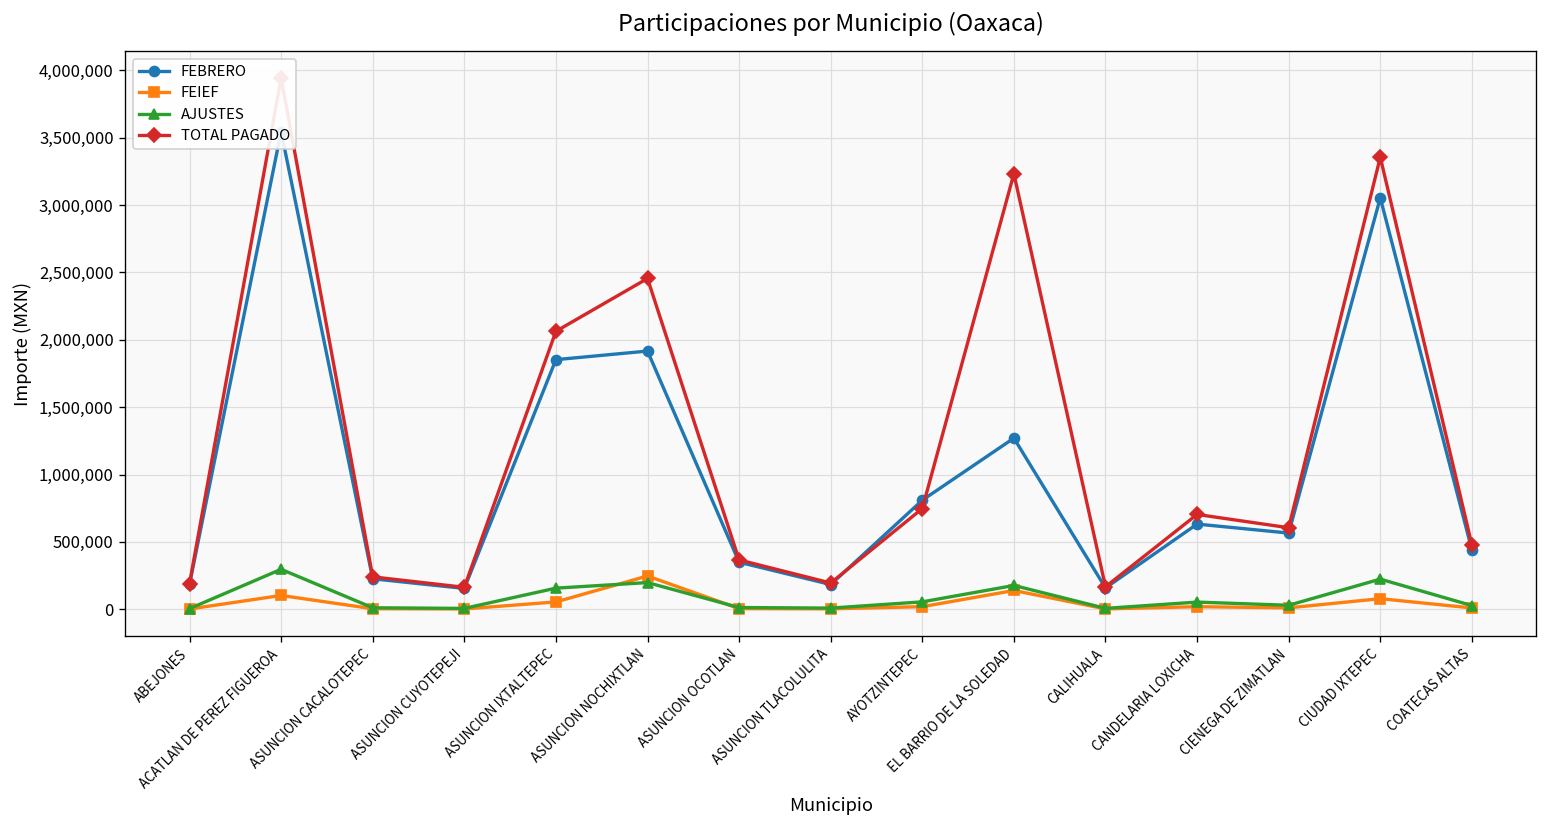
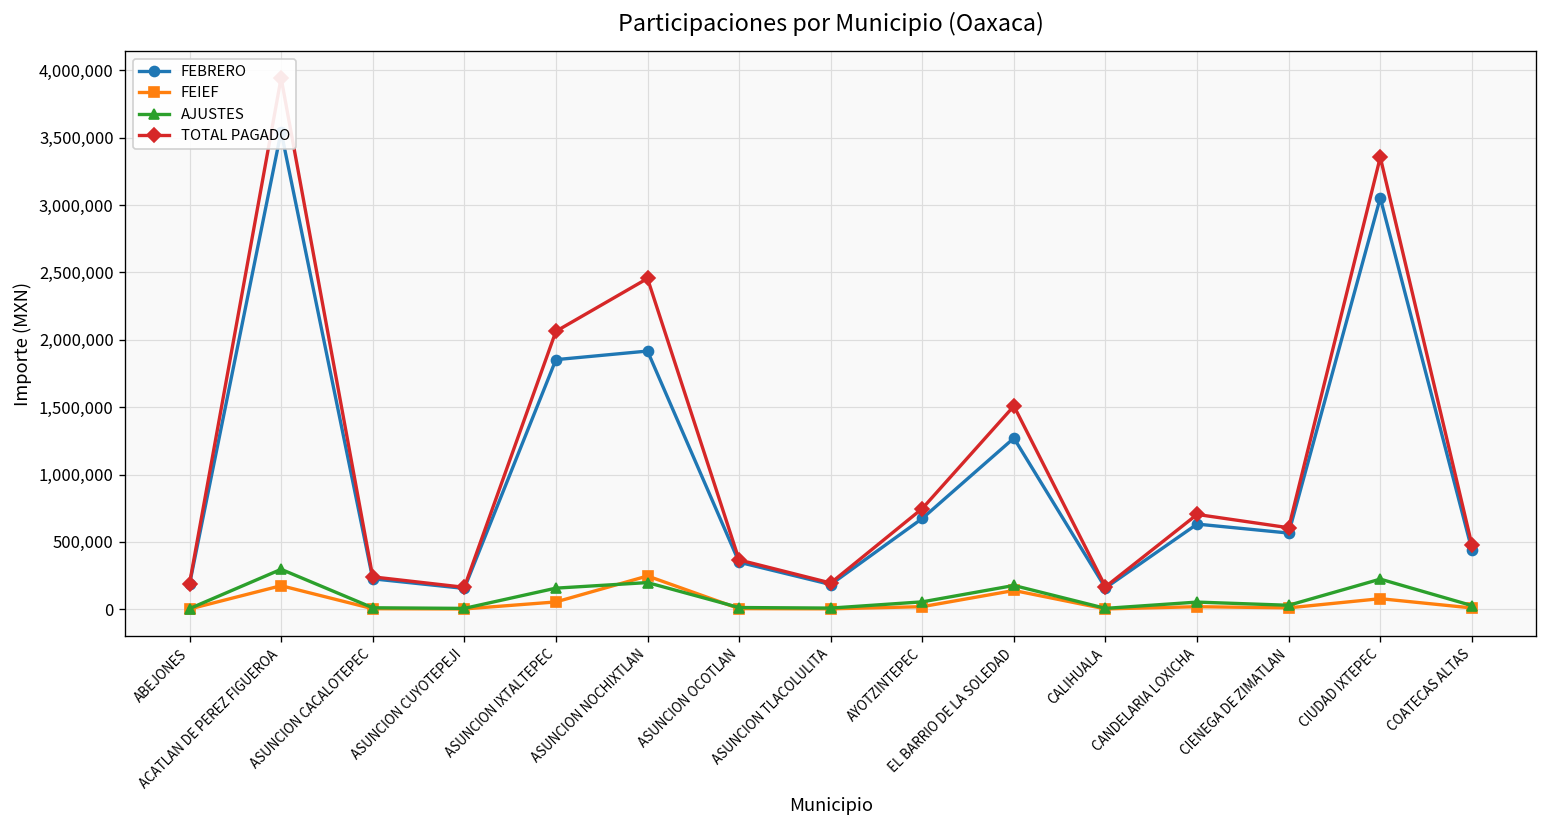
FEIEF, ACATLAN DE PEREZ FIGUEROA: 100,000 -> 170,000
FEBRERO, AYOTZINTEPEC: 810,000 -> 670,000
TOTAL PAGADO, EL BARRIO DE LA SOLEDAD: 3,230,000 -> 1,510,000
